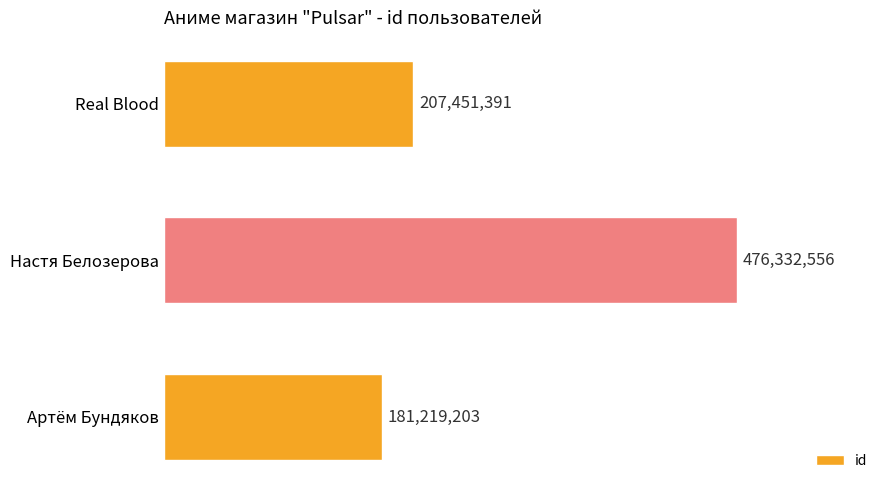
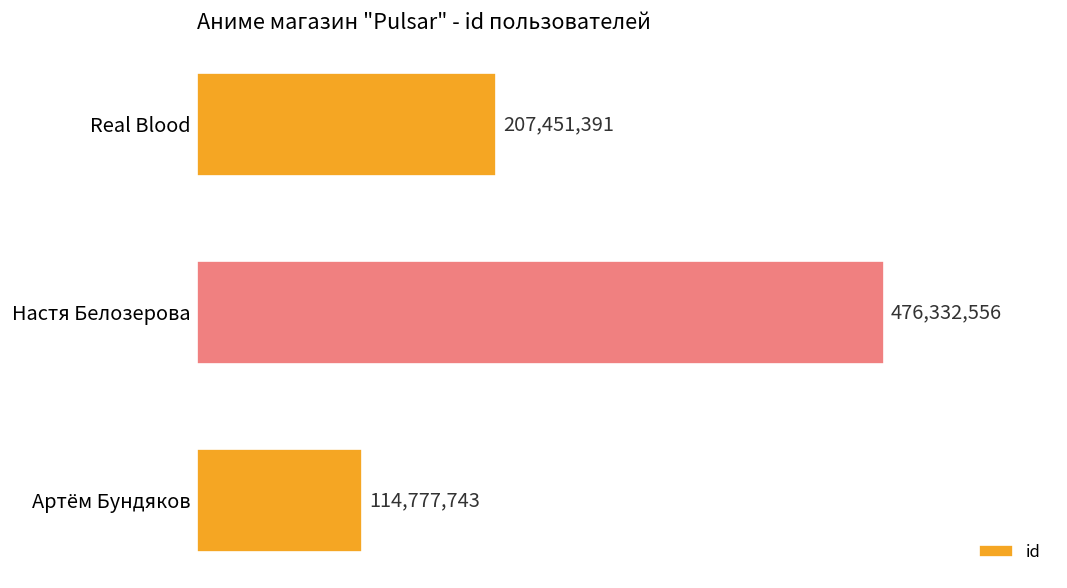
Артём Бундяков: 181,219,203 -> 114,777,743
